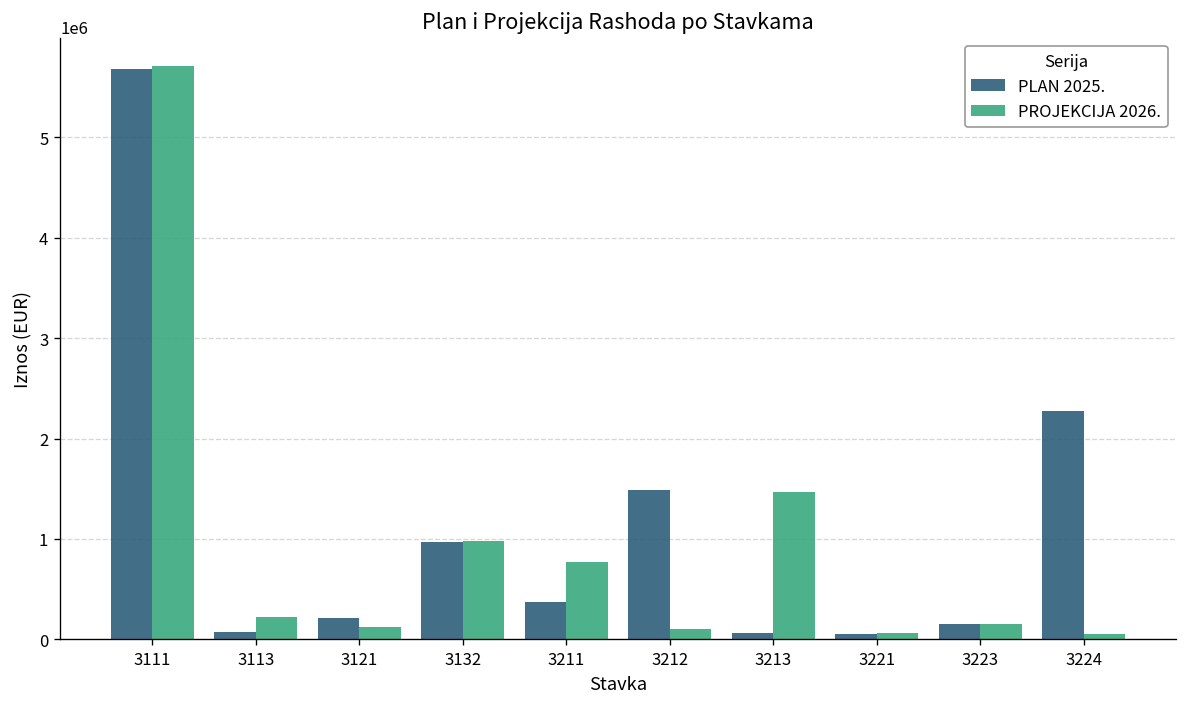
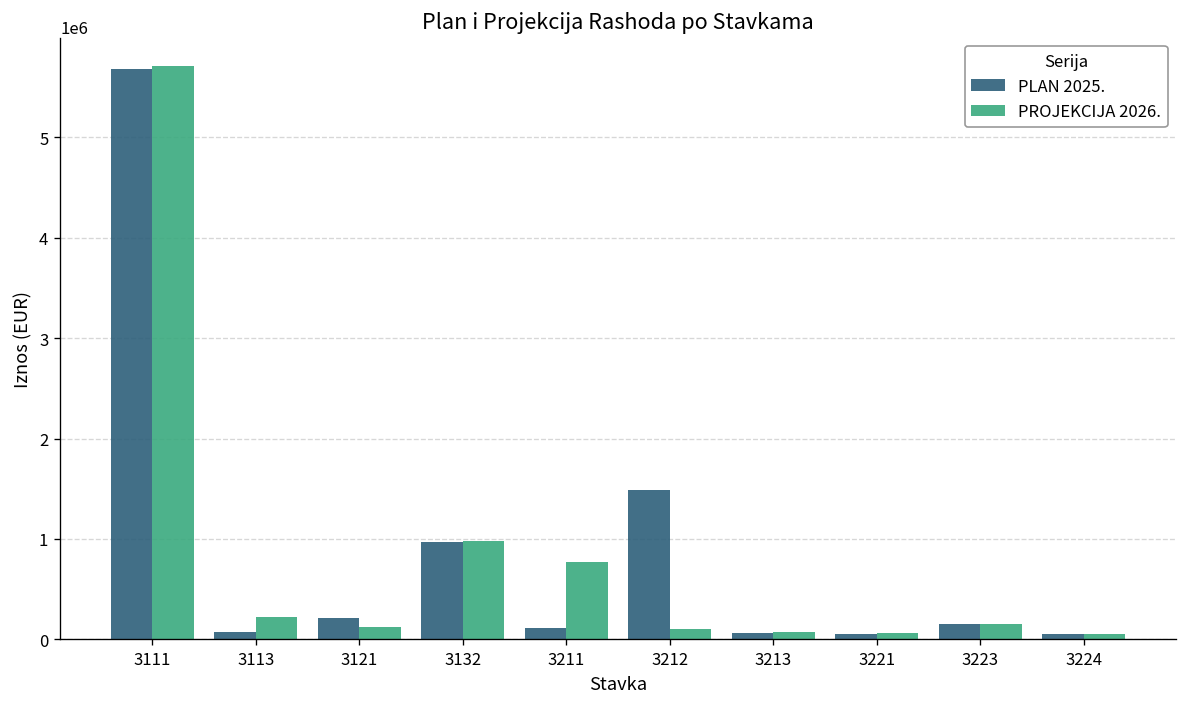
PLAN 2025., 3211: 400000 -> 100000
PROJEKCIJA 2026., 3213: 1500000 -> 100000
PLAN 2025., 3224: 2300000 -> 0
